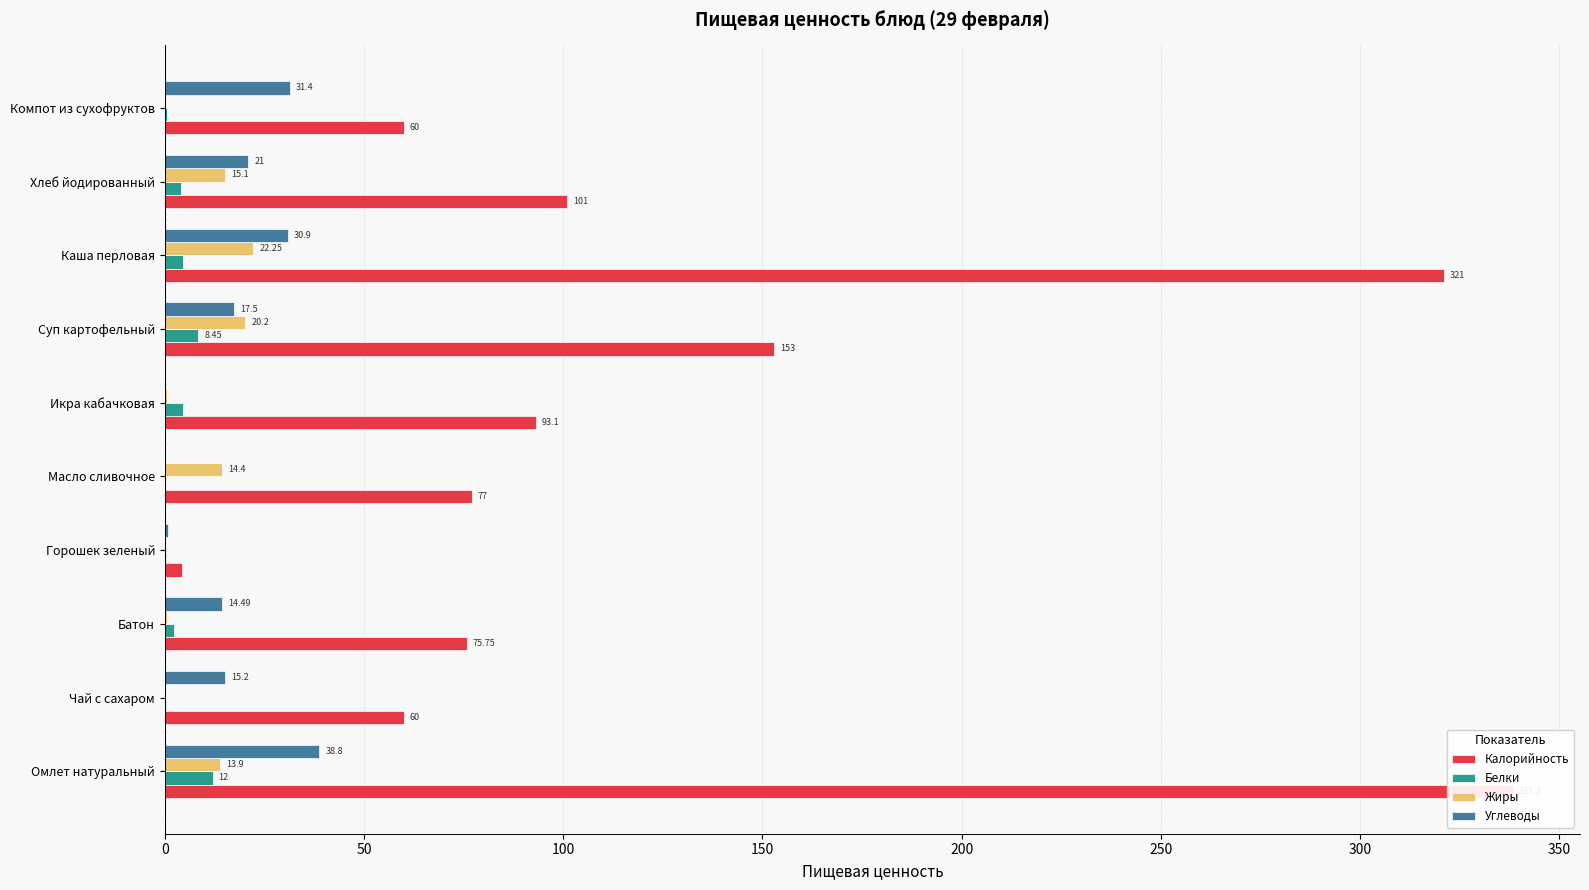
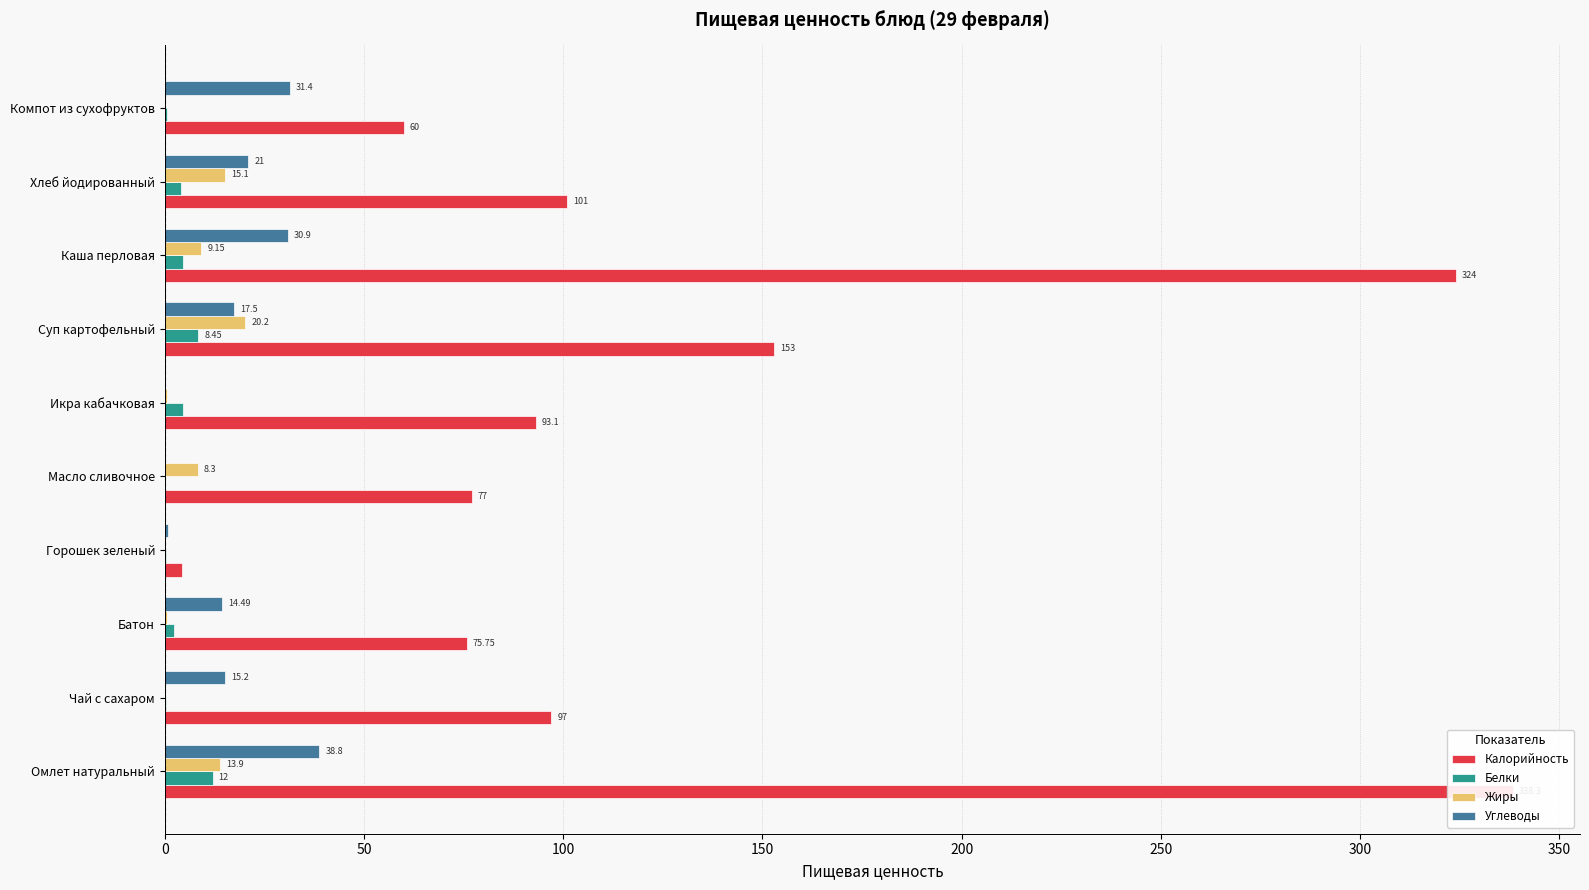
Жиры, Каша перловая: 22.25 -> 9.15
Калорийность, Каша перловая: 321 -> 324
Жиры, Масло сливочное: 14.4 -> 8.3
Калорийность, Чай с сахаром: 60 -> 97
